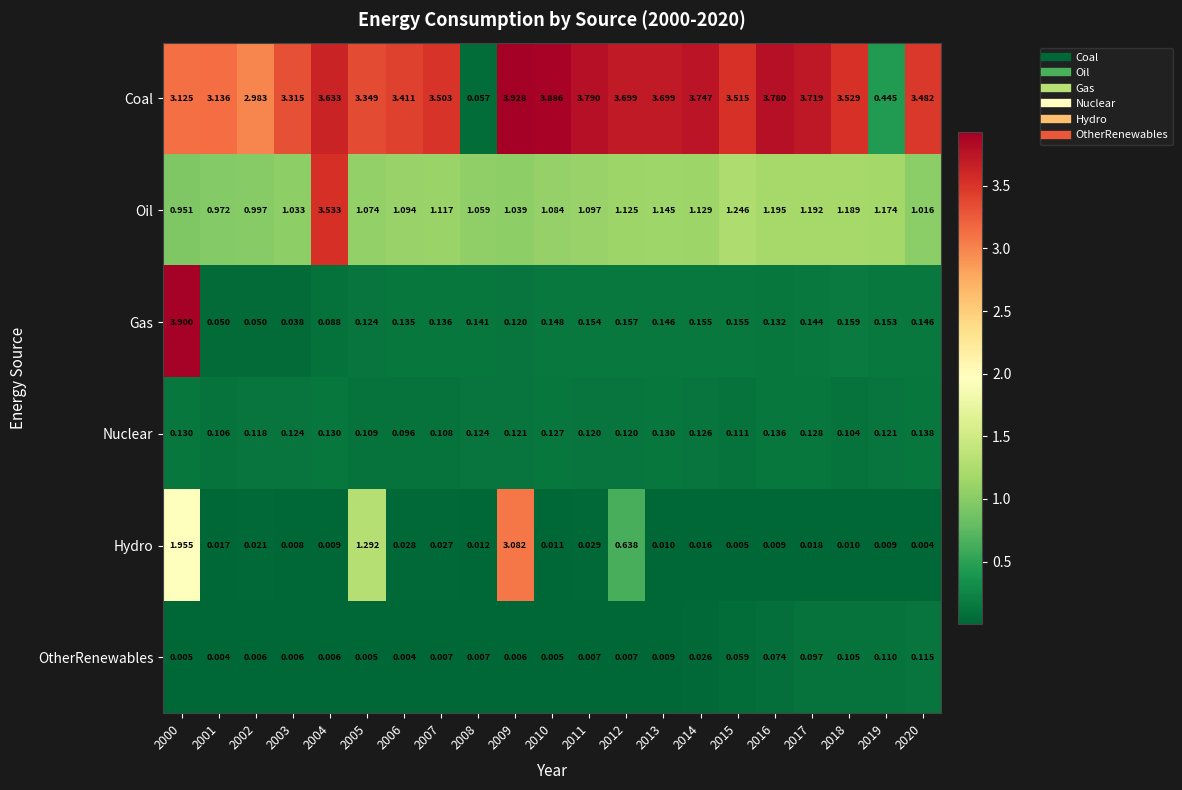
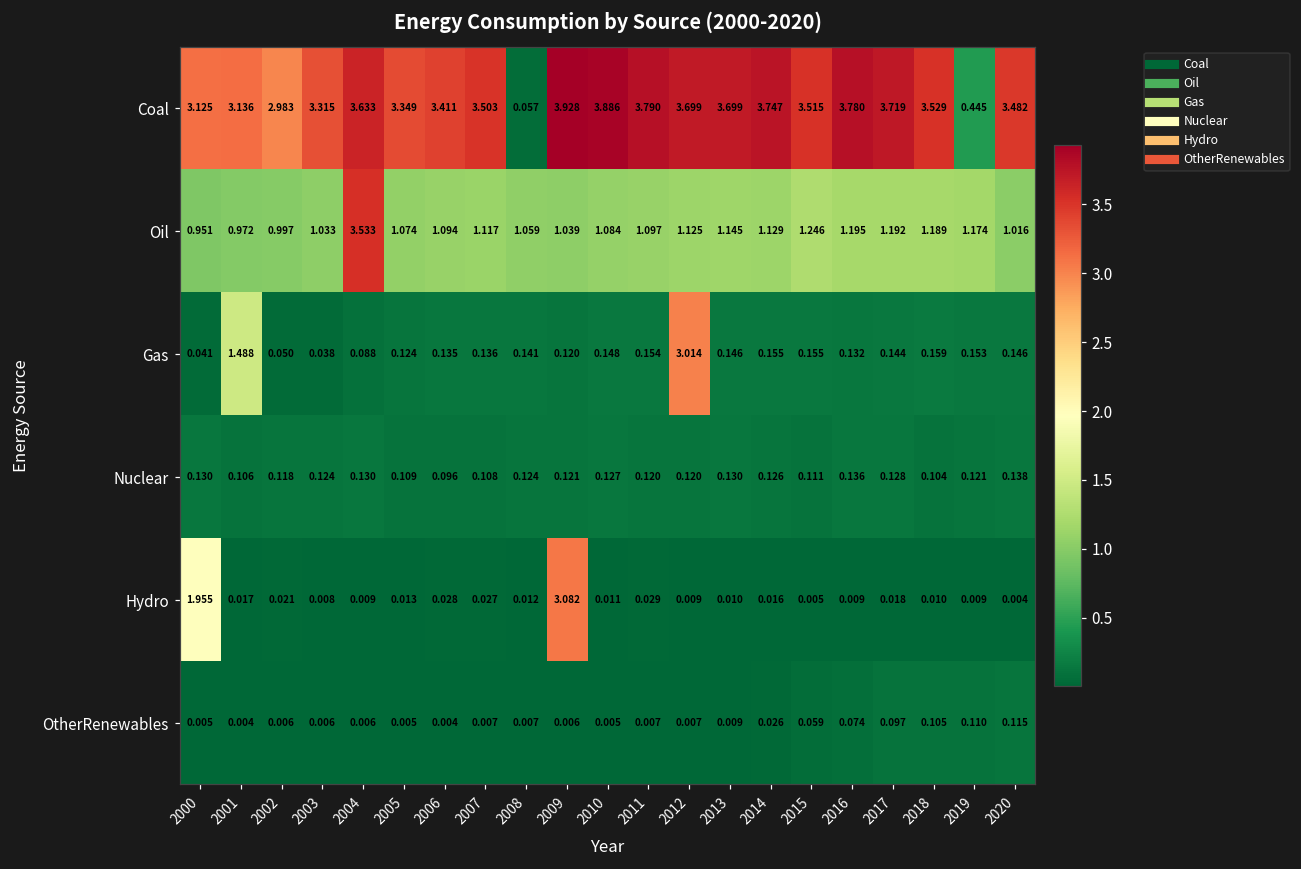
Gas, 2000: 3.900 -> 0.041
Gas, 2001: 0.050 -> 1.488
Gas, 2012: 0.157 -> 3.014
Hydro, 2005: 1.292 -> 0.013
Hydro, 2012: 0.638 -> 0.009
